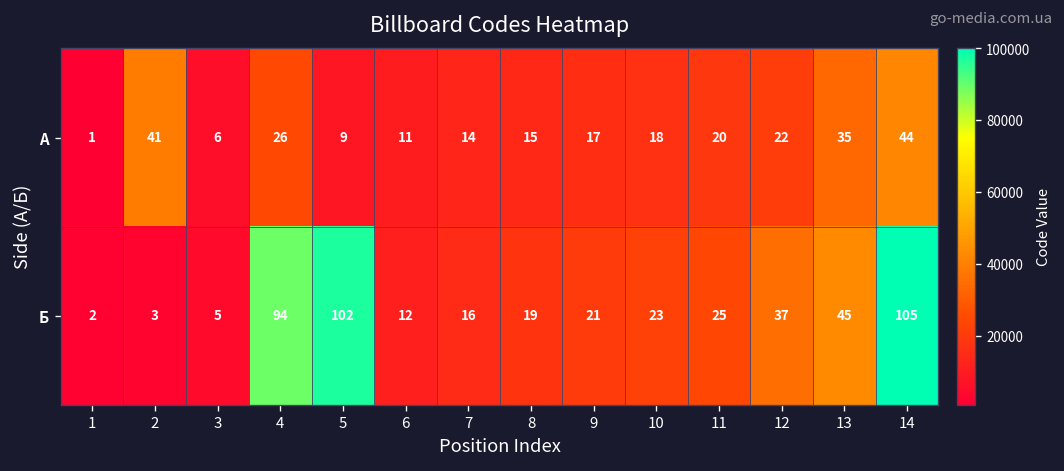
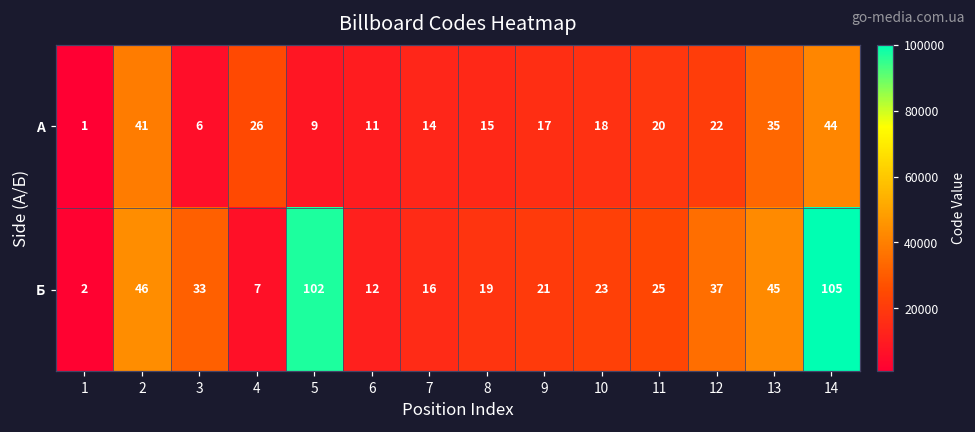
Б, 2: 3 -> 46
Б, 3: 5 -> 33
Б, 4: 94 -> 7
